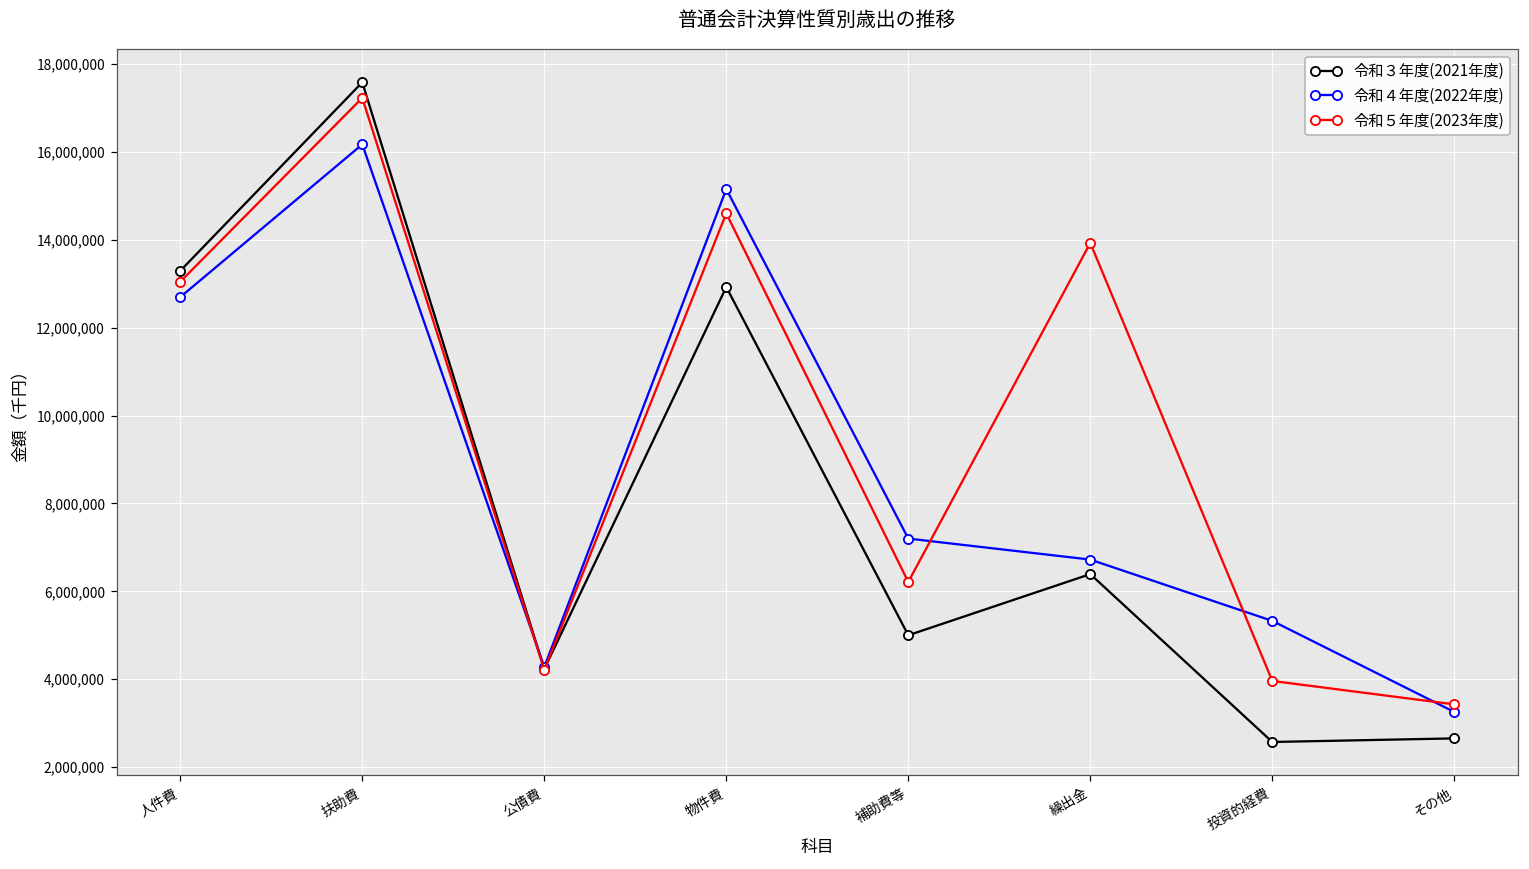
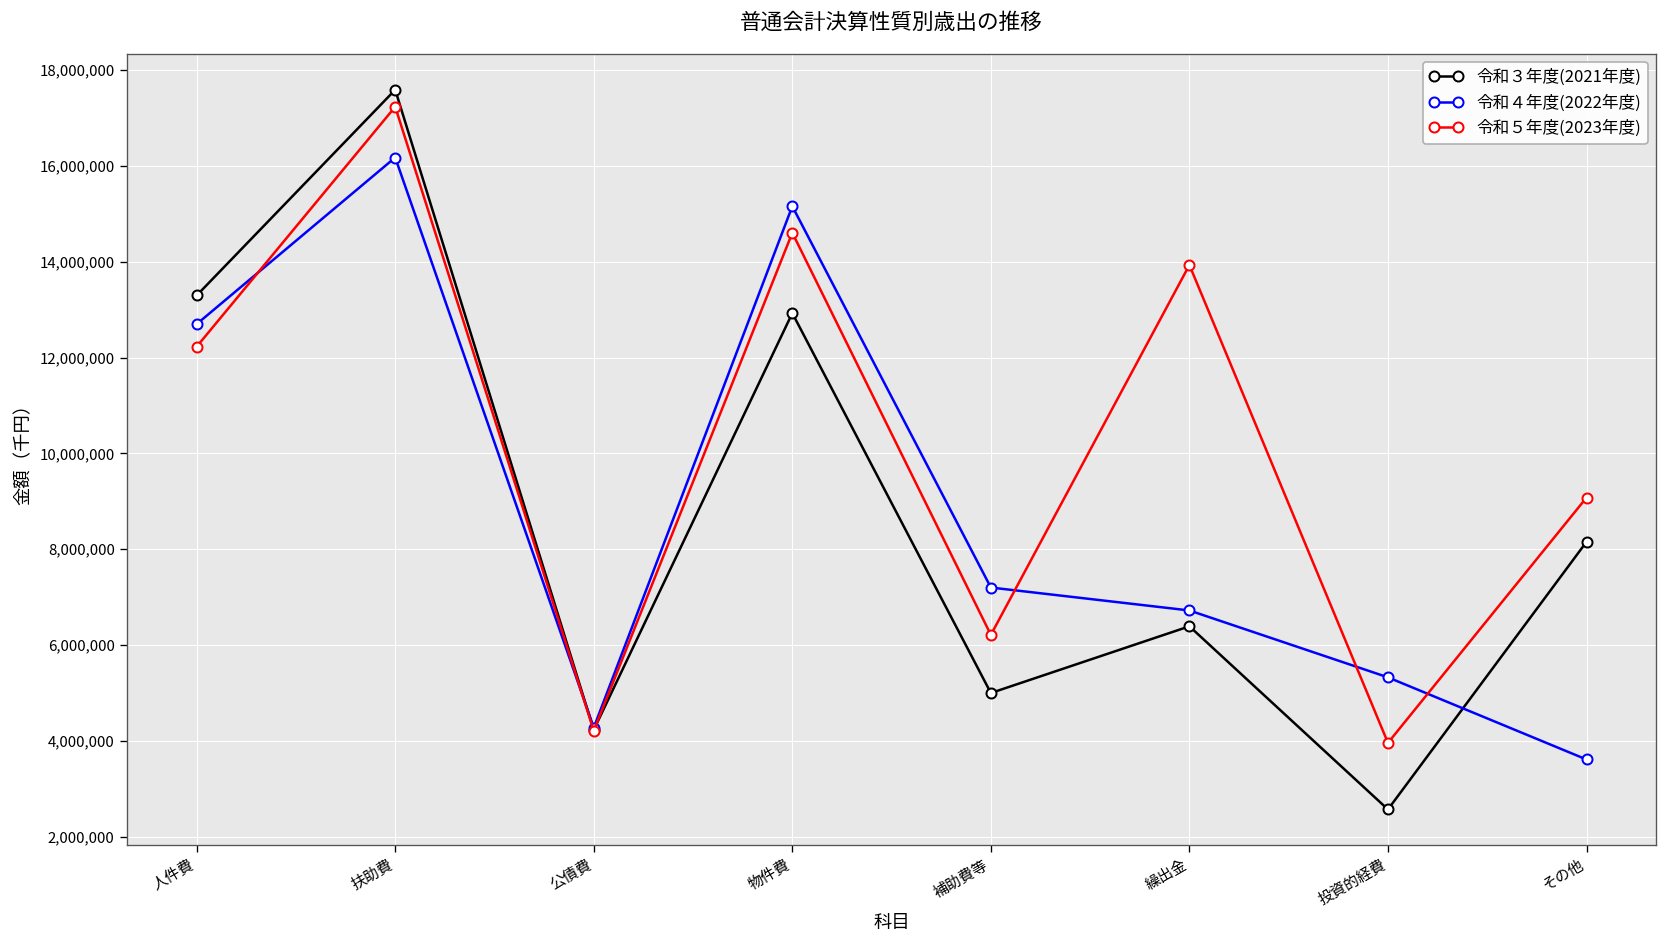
令和５年度(2023年度), 人件費: 13,100,000 -> 12,200,000
令和３年度(2021年度), その他: 2,700,000 -> 8,200,000
令和４年度(2022年度), その他: 3,300,000 -> 3,600,000
令和５年度(2023年度), その他: 3,400,000 -> 9,100,000
